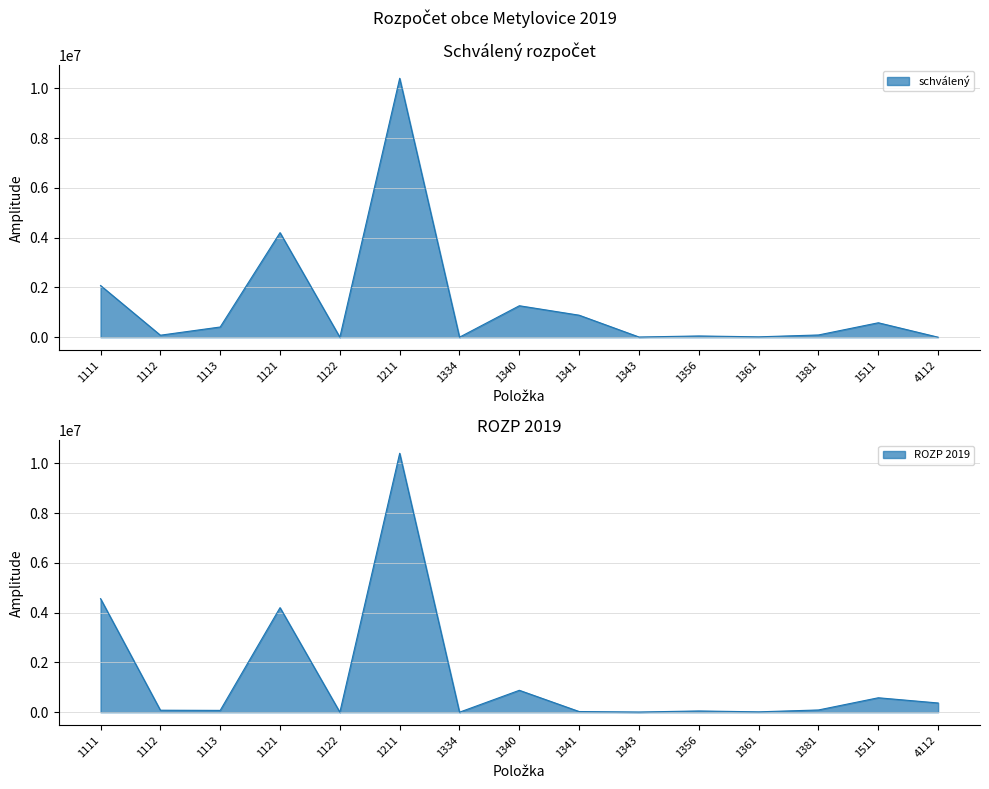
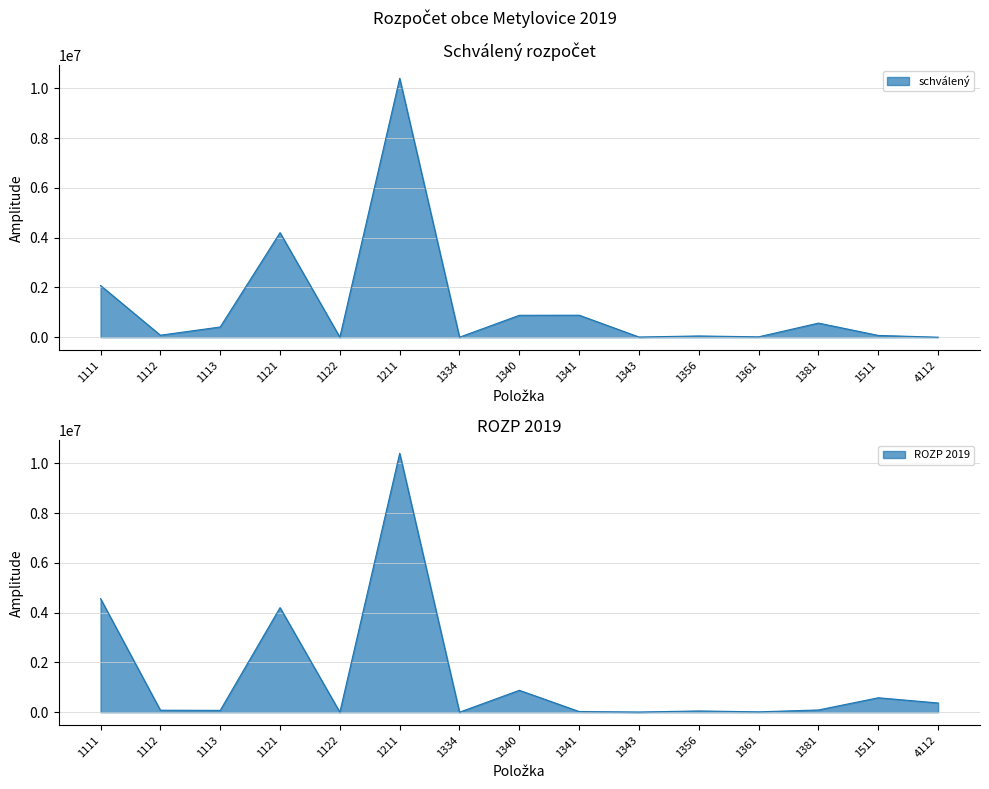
Schválený rozpočet, 1340: 1300000 -> 900000
Schválený rozpočet, 1381: 100000 -> 600000
Schválený rozpočet, 1511: 600000 -> 100000
